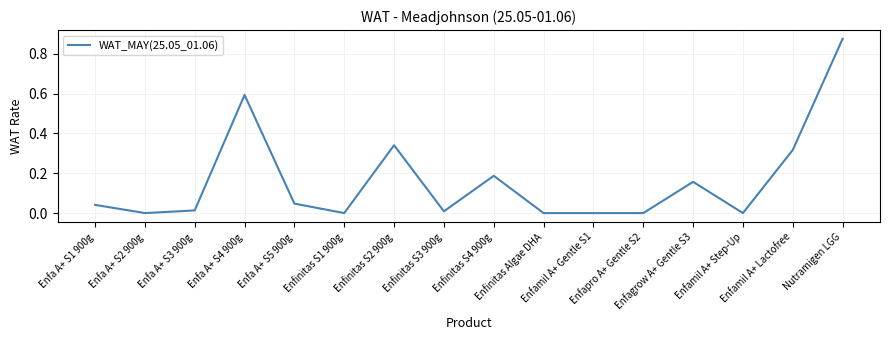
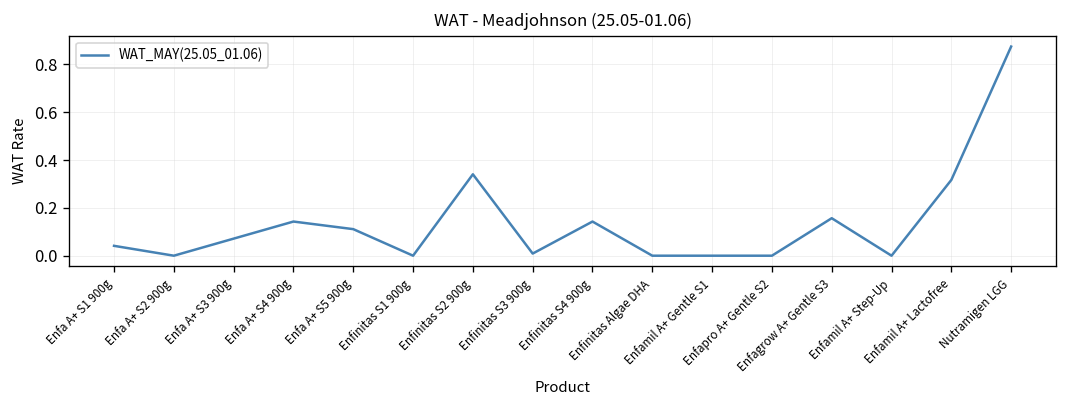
Enfa A+ S3 900g: 0.01 -> 0.07
Enfa A+ S4 900g: 0.59 -> 0.14
Enfa A+ S5 900g: 0.05 -> 0.11
Enfinitas S4 900g: 0.19 -> 0.14
